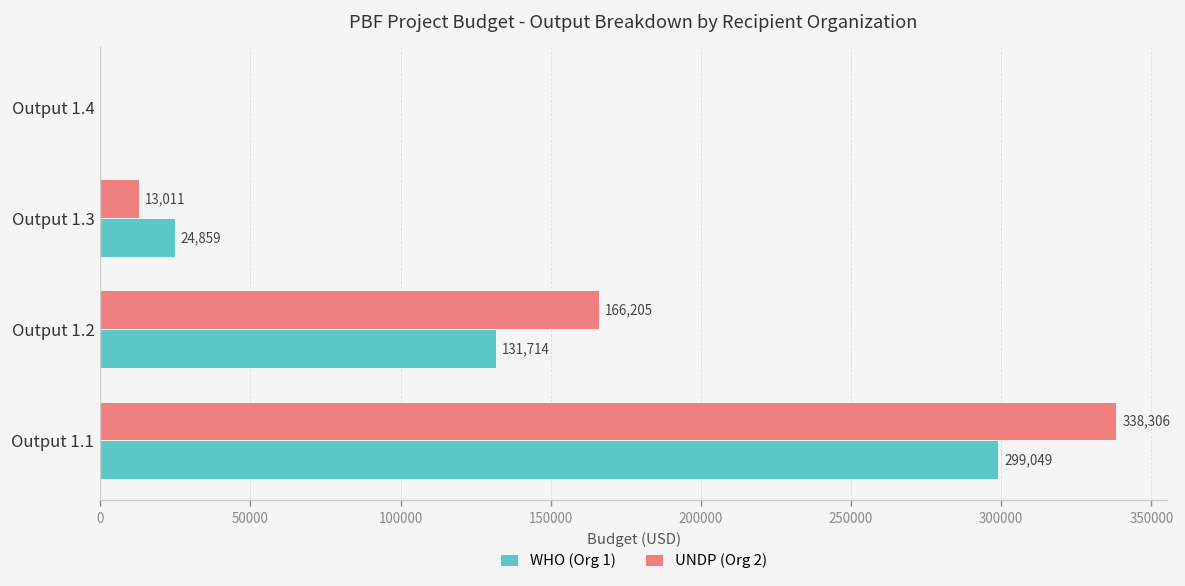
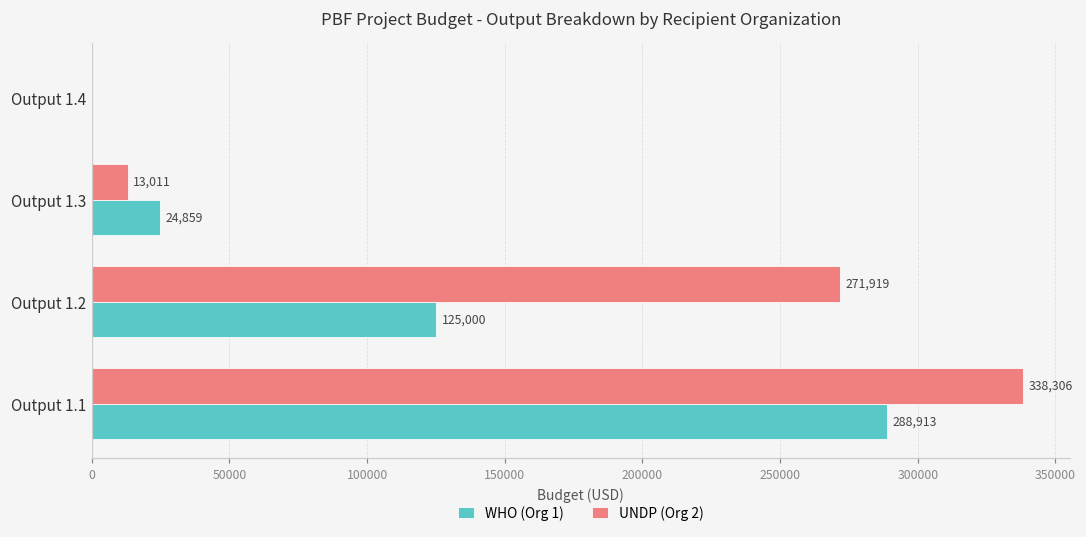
UNDP (Org 2), Output 1.2: 166,205 -> 271,919
WHO (Org 1), Output 1.2: 131,714 -> 125,000
WHO (Org 1), Output 1.1: 299,049 -> 288,913
